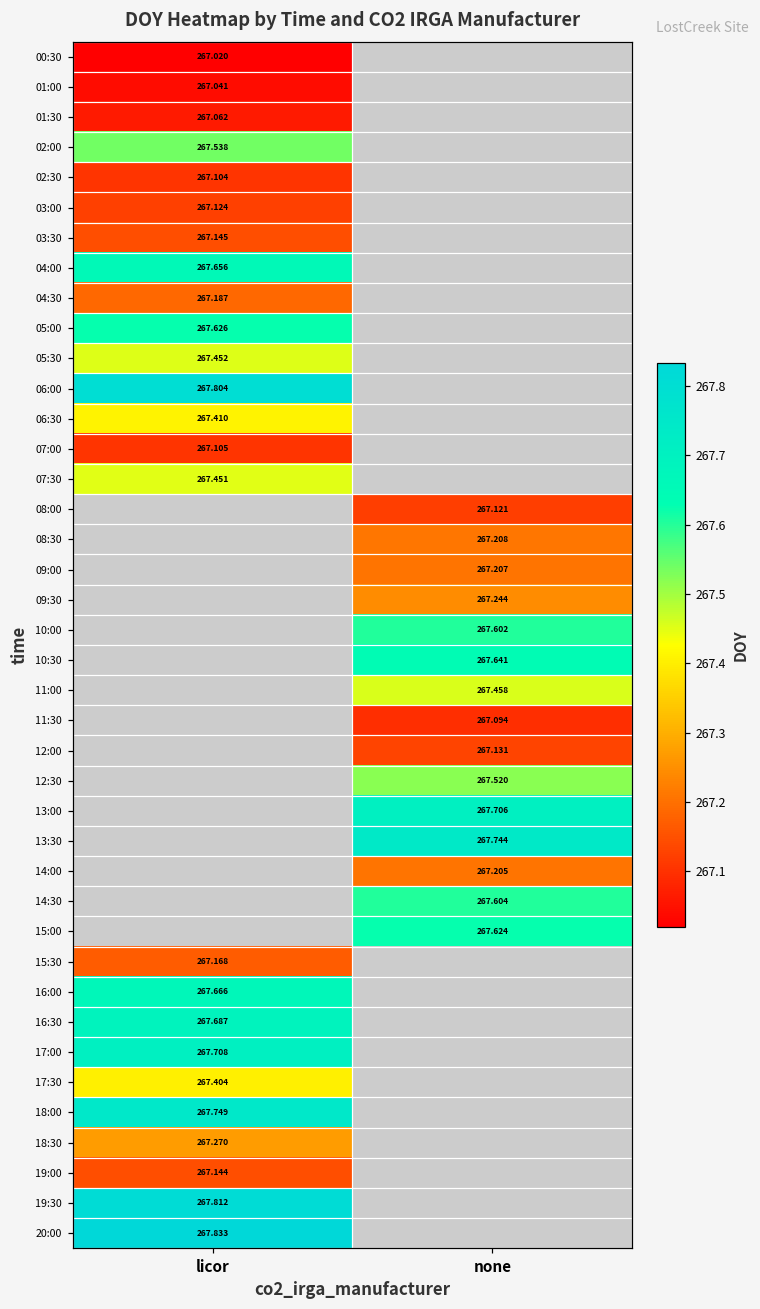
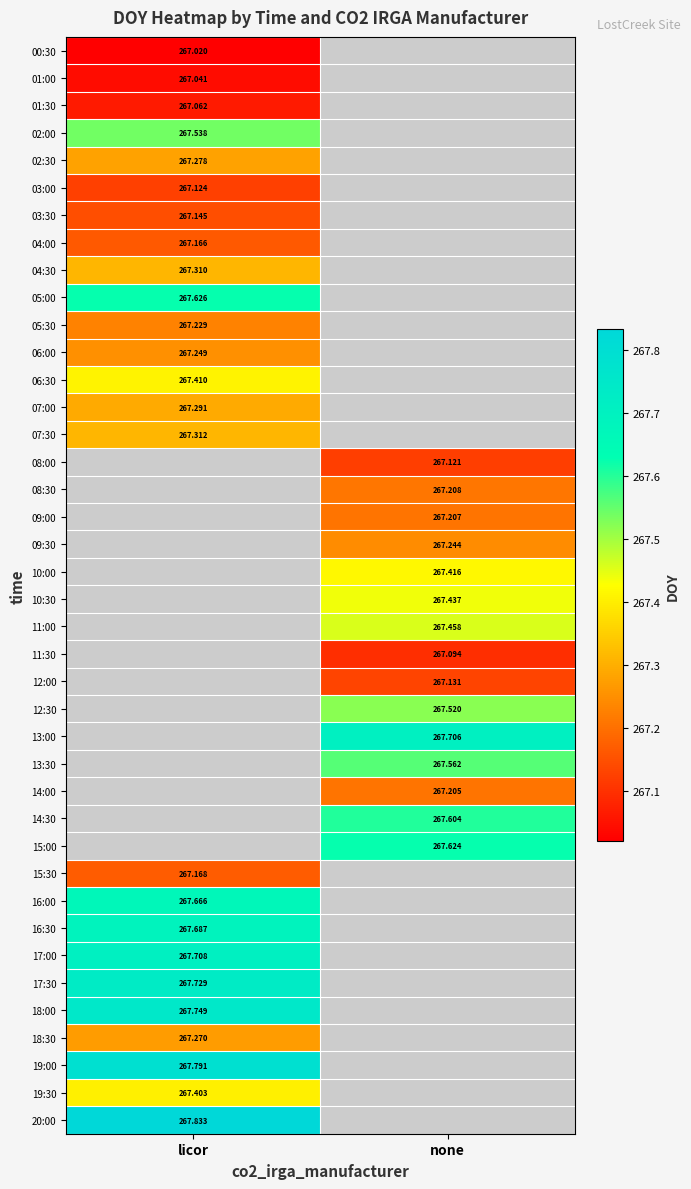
02:30, licor: 267.104 -> 267.278
04:00, licor: 267.656 -> 267.166
04:30, licor: 267.187 -> 267.310
05:30, licor: 267.452 -> 267.229
06:00, licor: 267.804 -> 267.249
07:00, licor: 267.105 -> 267.291
07:30, licor: 267.451 -> 267.312
10:00, none: 267.602 -> 267.416
10:30, none: 267.641 -> 267.437
13:30, none: 267.744 -> 267.562
17:30, licor: 267.404 -> 267.729
19:00, licor: 267.144 -> 267.791
19:30, licor: 267.812 -> 267.403
